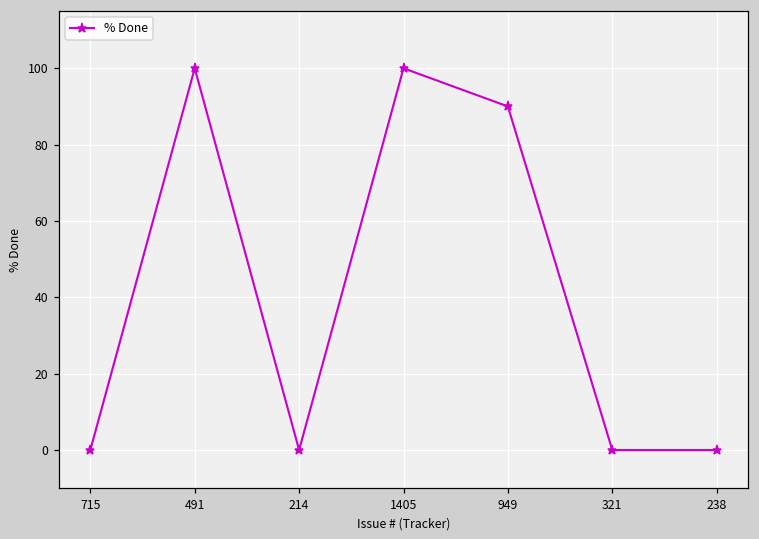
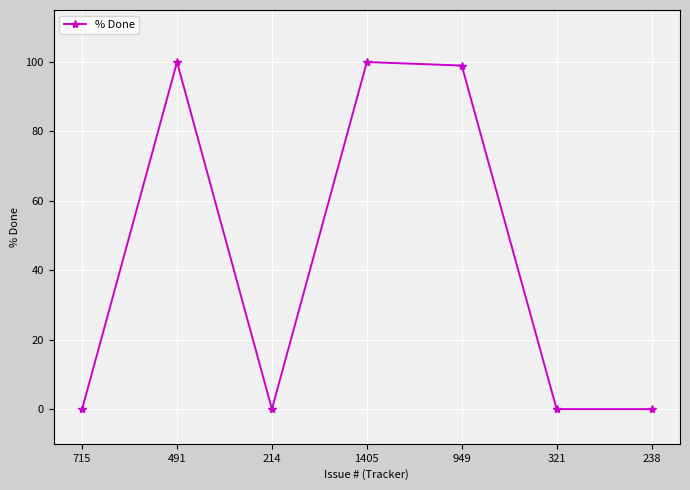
949: 90 -> 99
